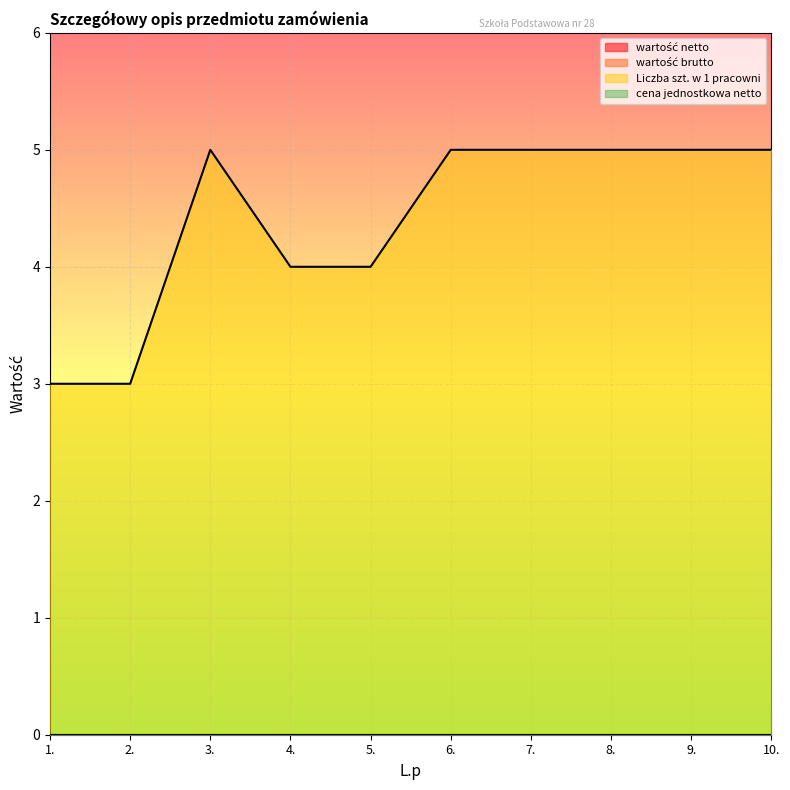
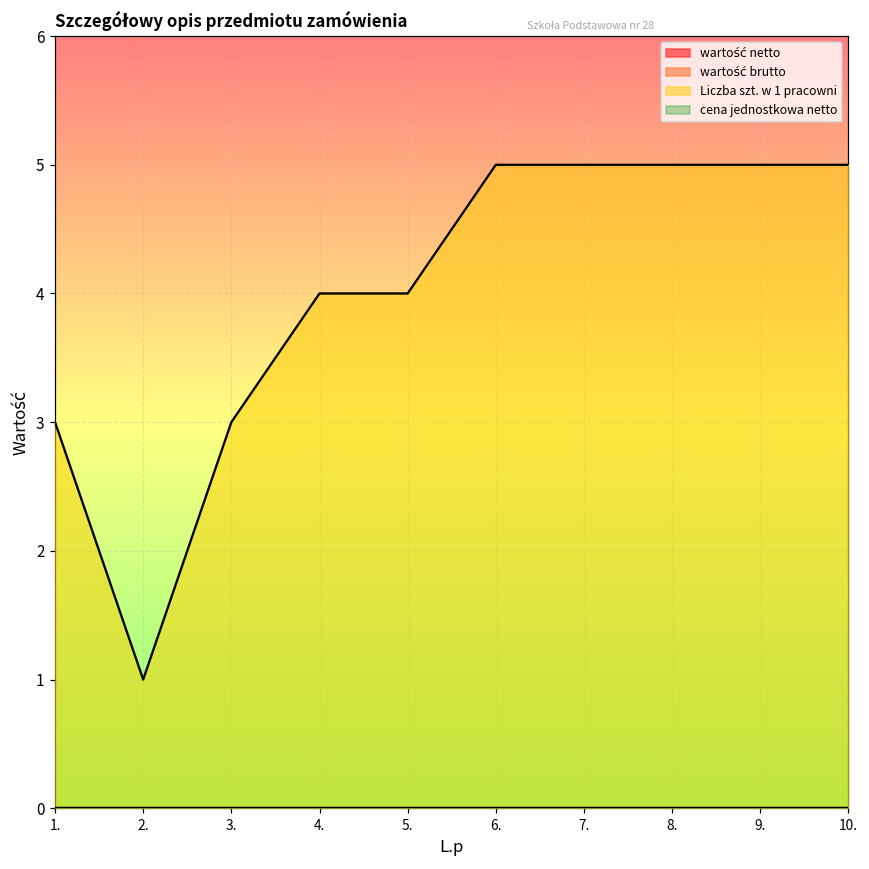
Liczba szt. w 1 pracowni, 2.: 3 -> 1
Liczba szt. w 1 pracowni, 3.: 5 -> 3
